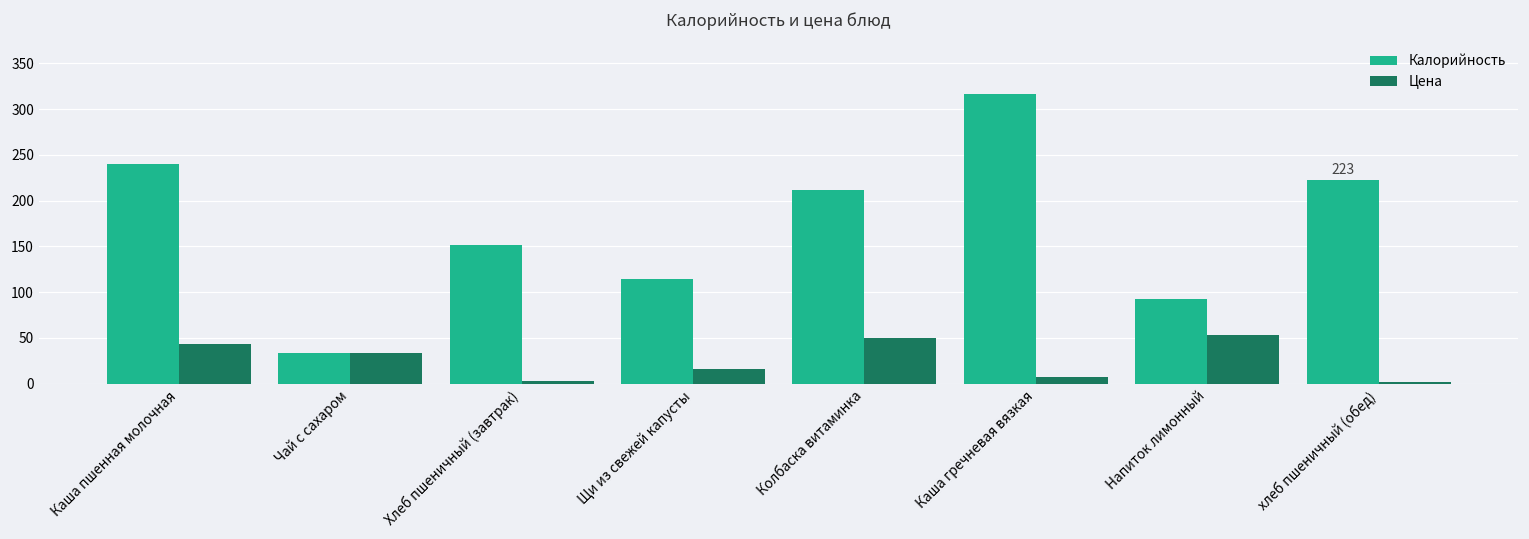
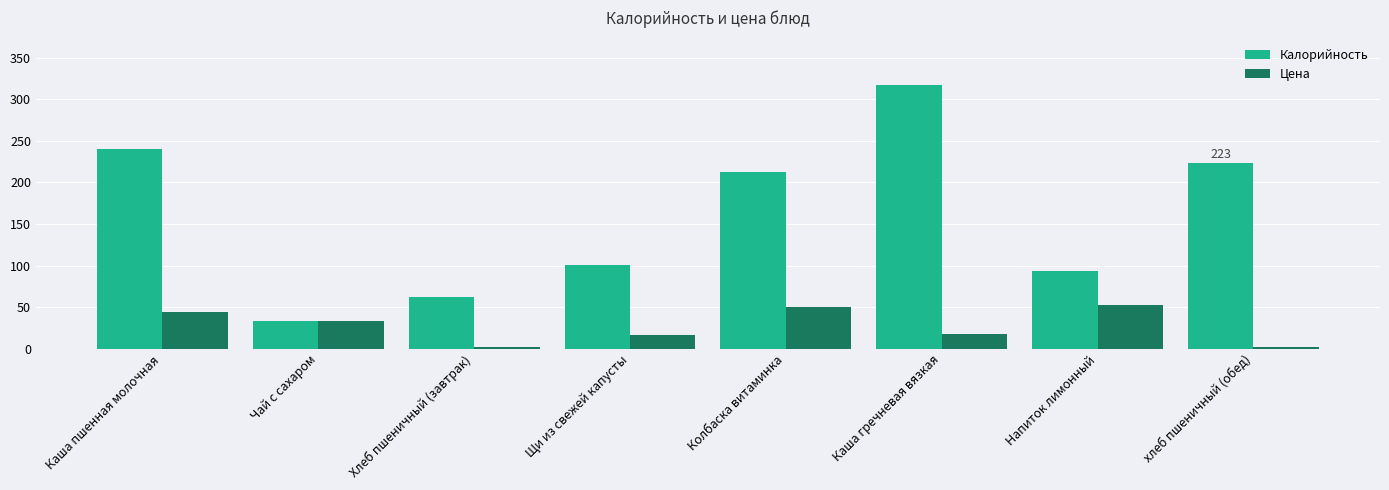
Калорийность, Хлеб пшеничный (завтрак): 150 -> 60
Калорийность, Щи из свежей капусты: 110 -> 100
Цена, Каша гречневая вязкая: 10 -> 20
